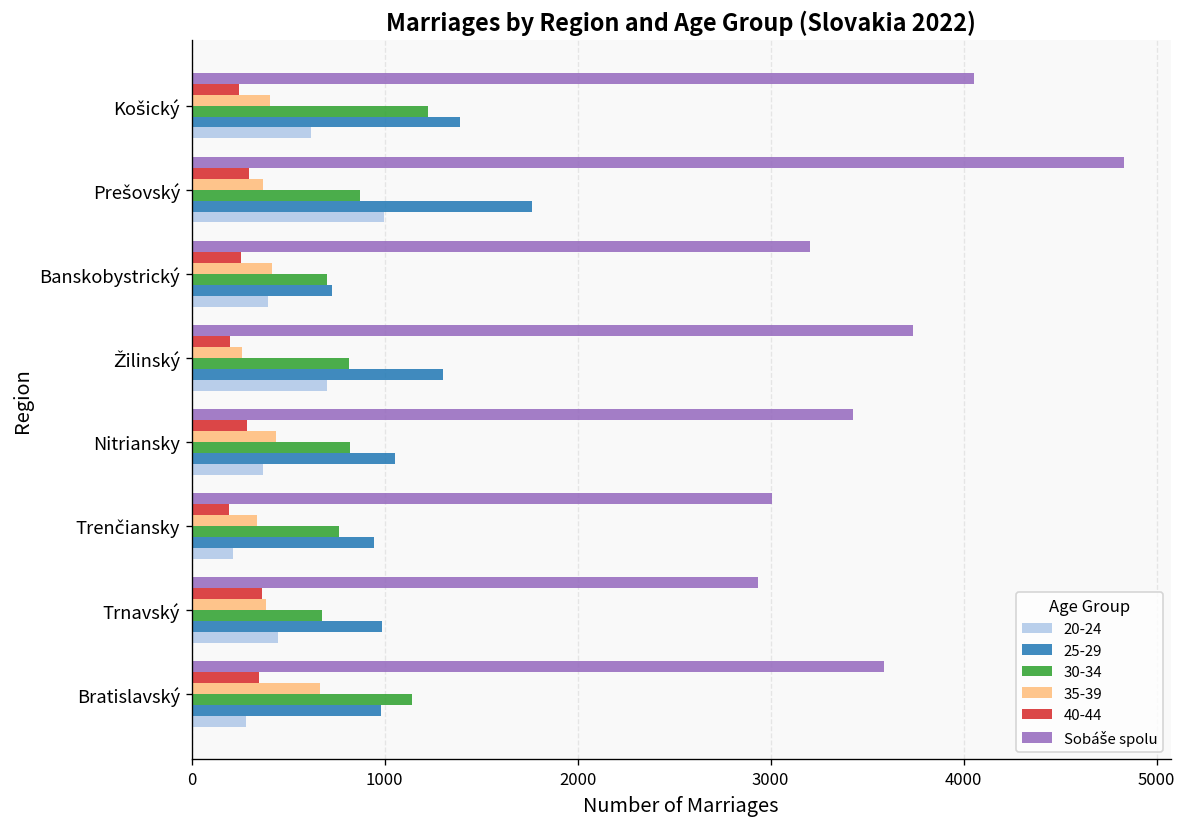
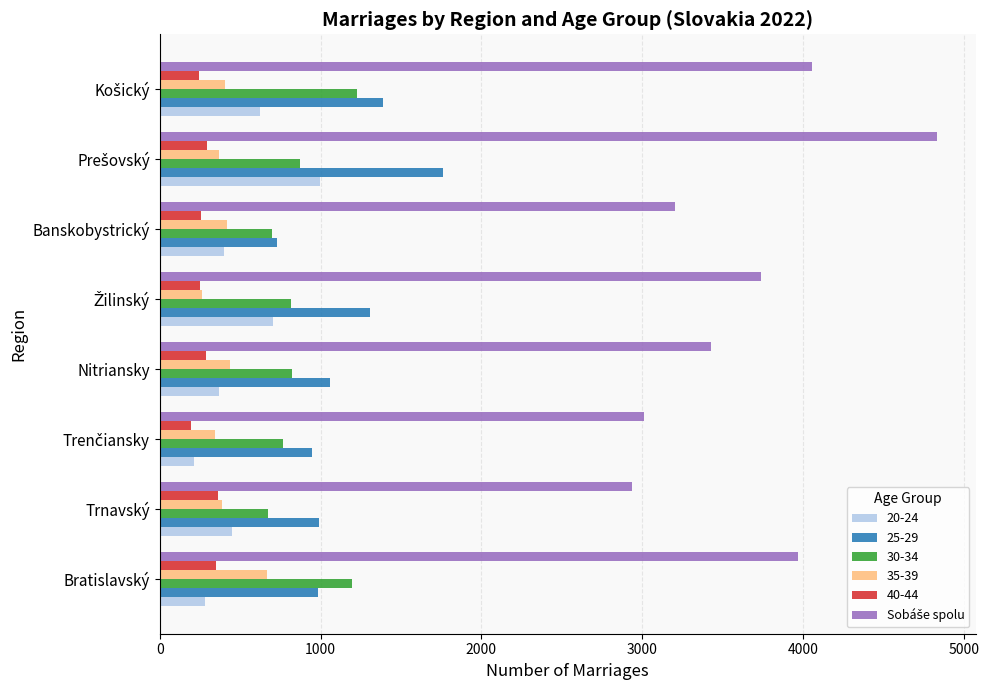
40-44, Žilinský: 200 -> 250
Sobáše spolu, Bratislavský: 3590 -> 3970
30-34, Bratislavský: 1140 -> 1200
